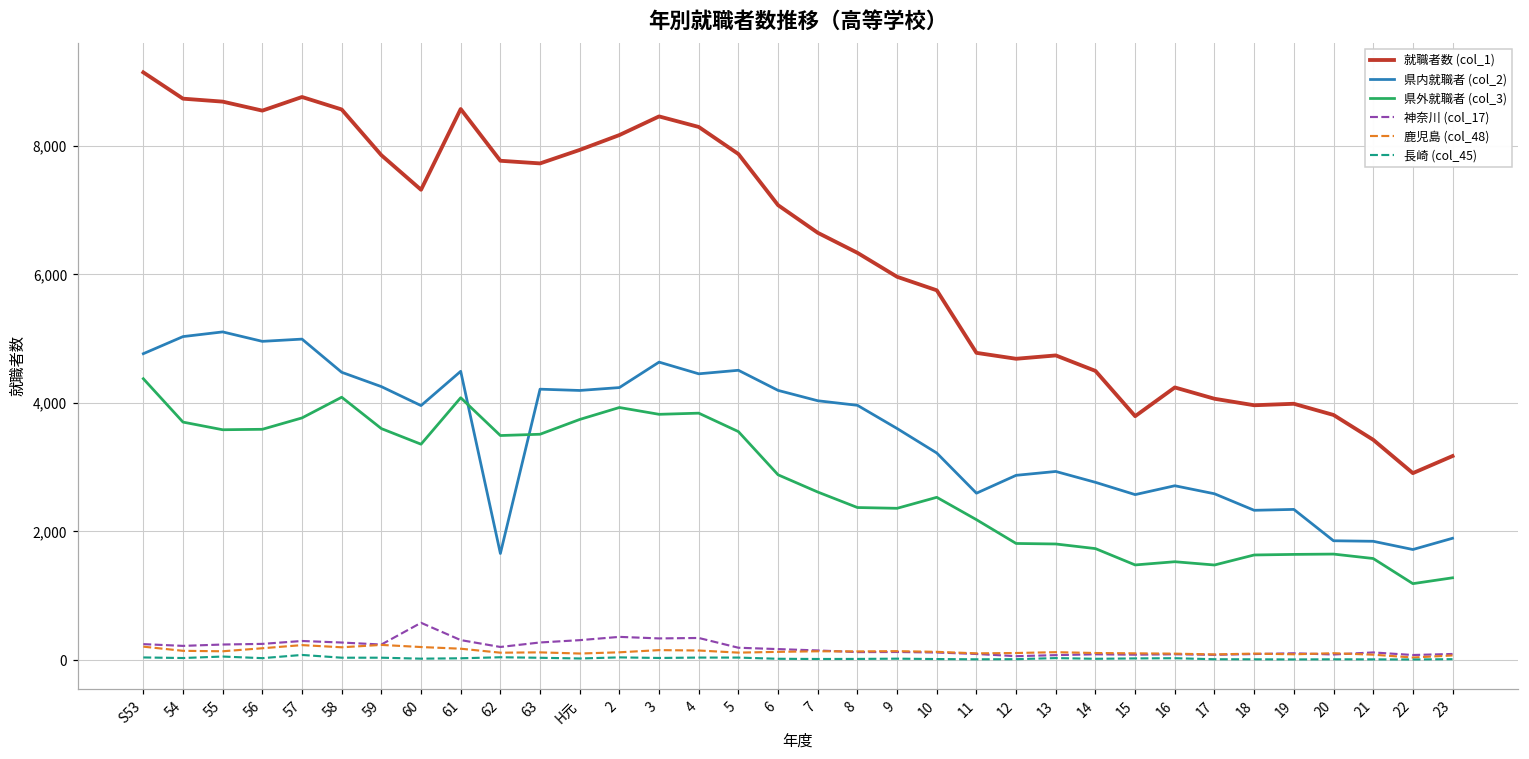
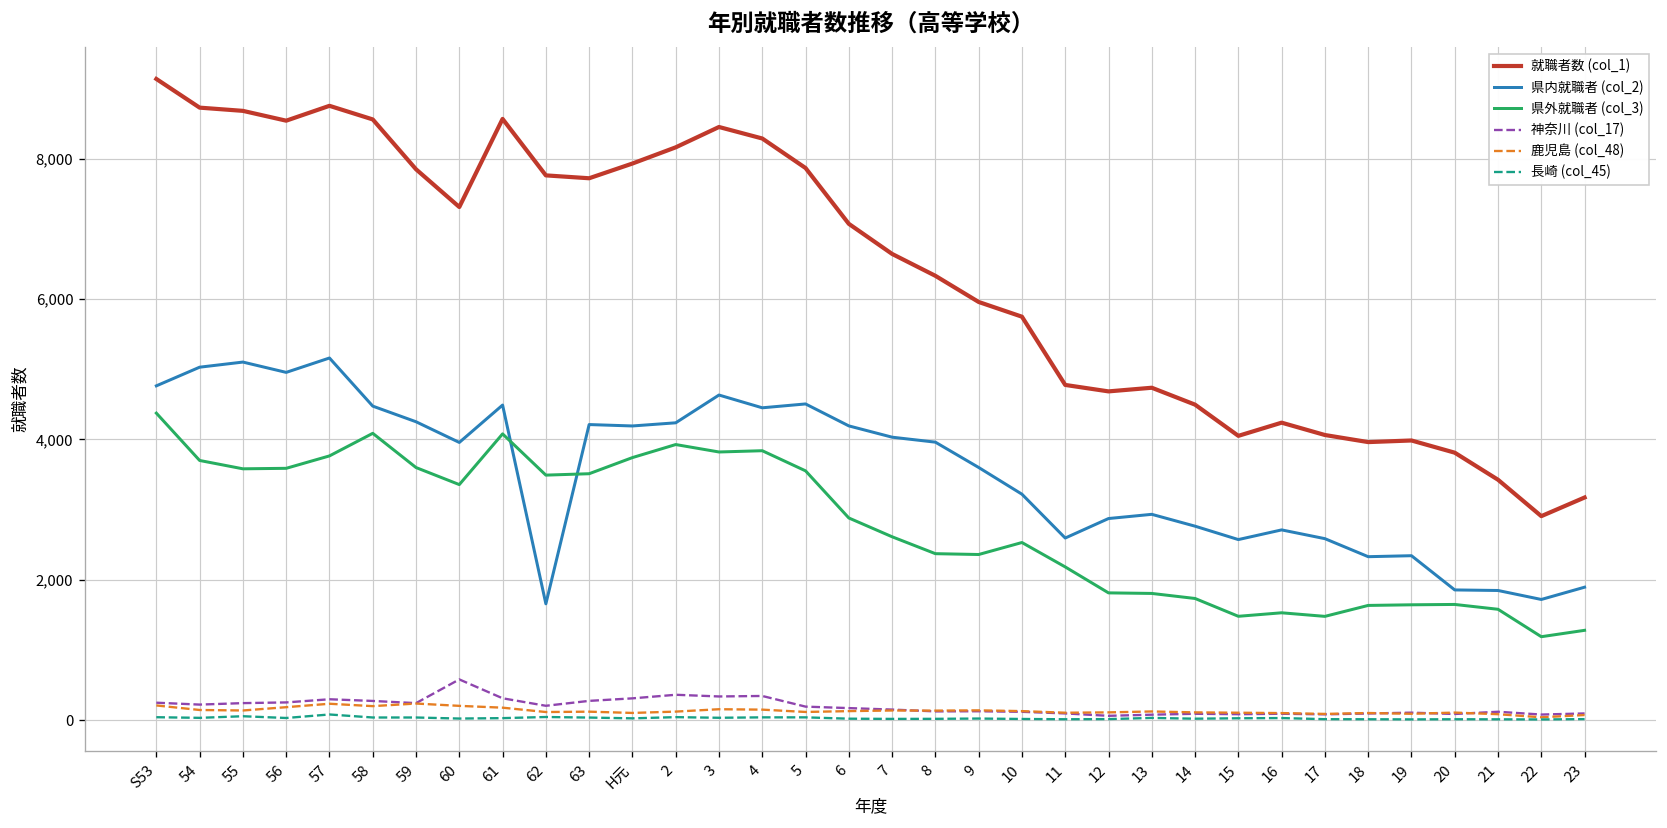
県内就職者 (col_2), 57: 5,000 -> 5,200
就職者数 (col_1), 15: 3,800 -> 4,100
